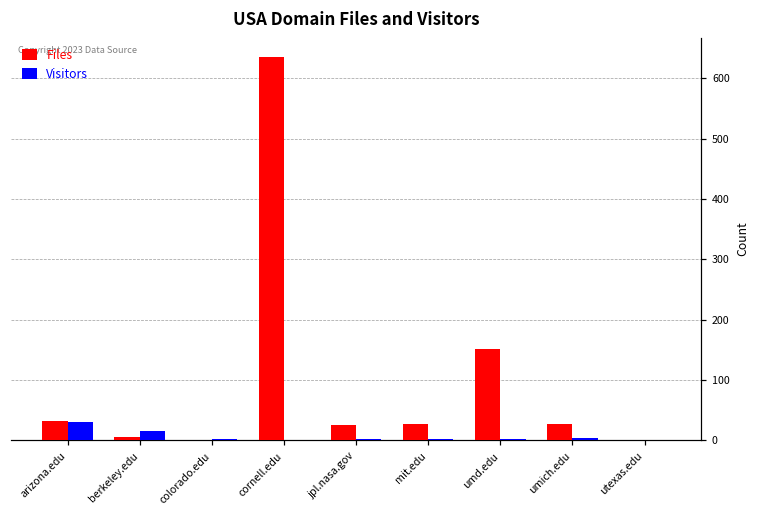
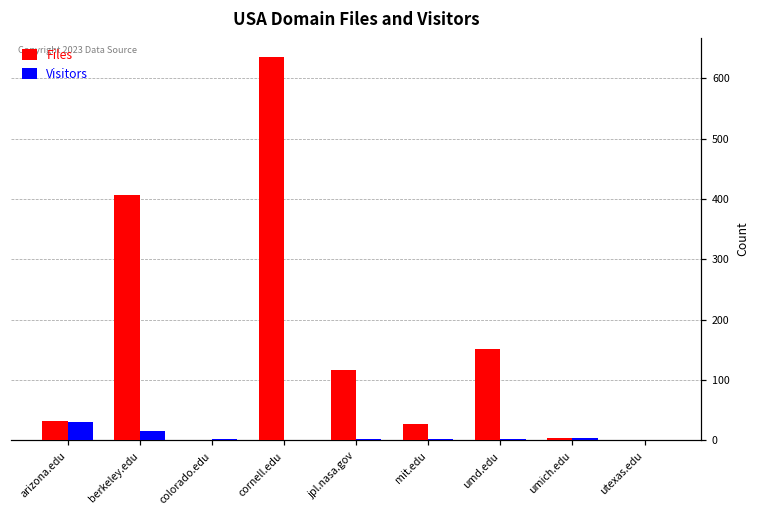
Files, berkeley.edu: 10 -> 410
Files, jpl.nasa.gov: 30 -> 120
Files, umich.edu: 30 -> 0
